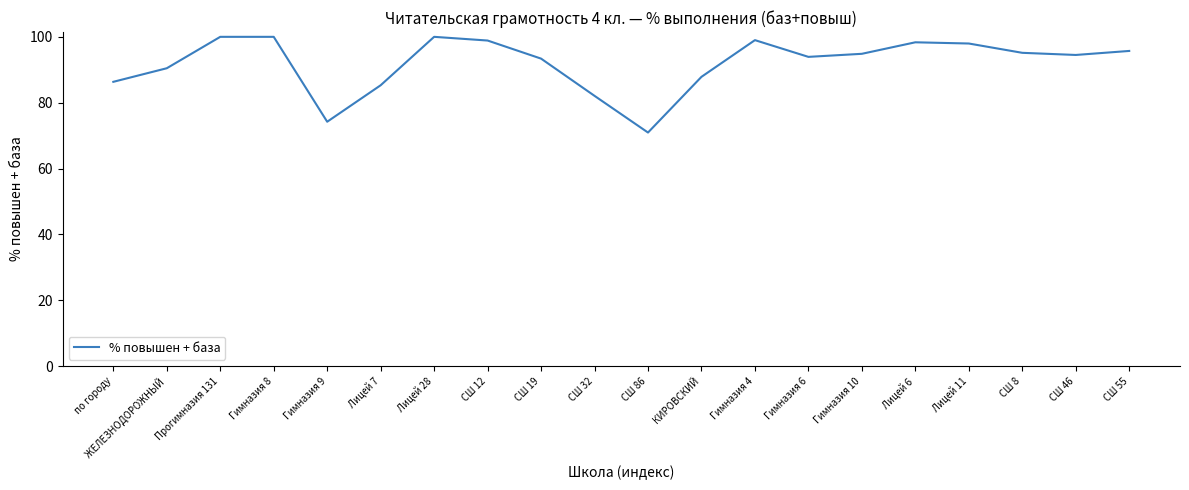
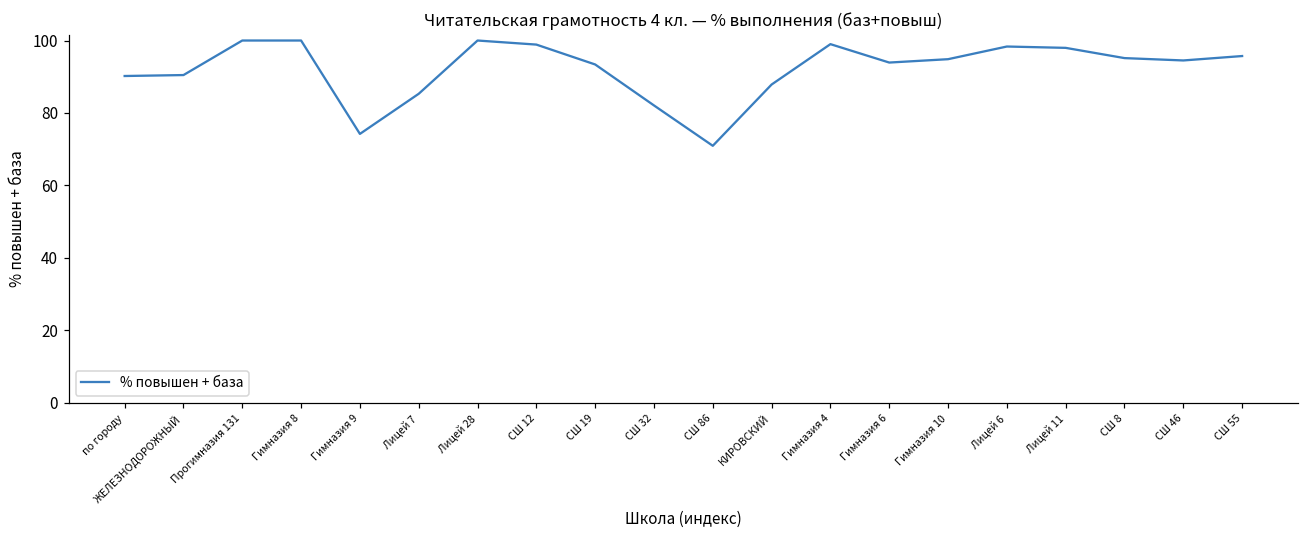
по городу: 86 -> 90
